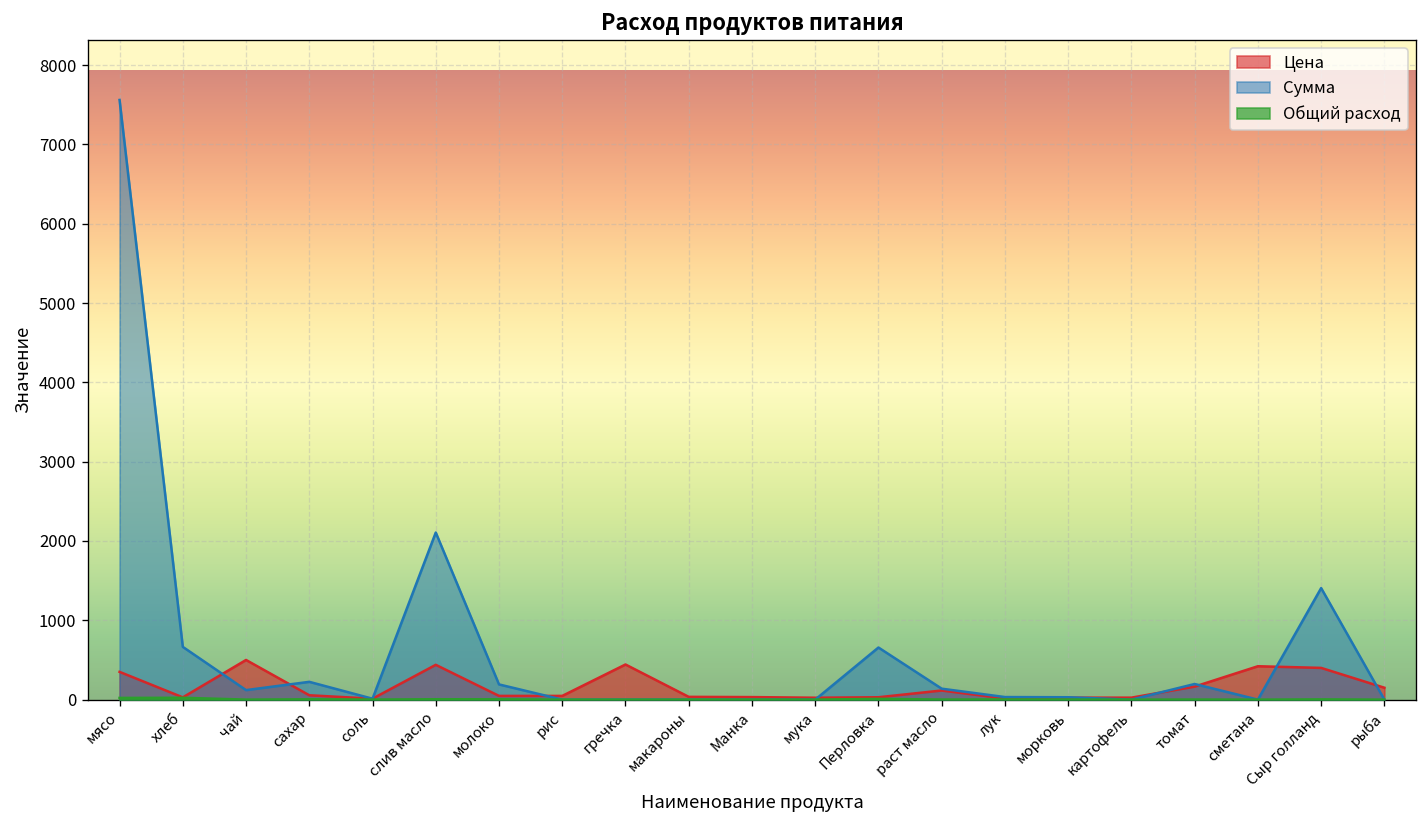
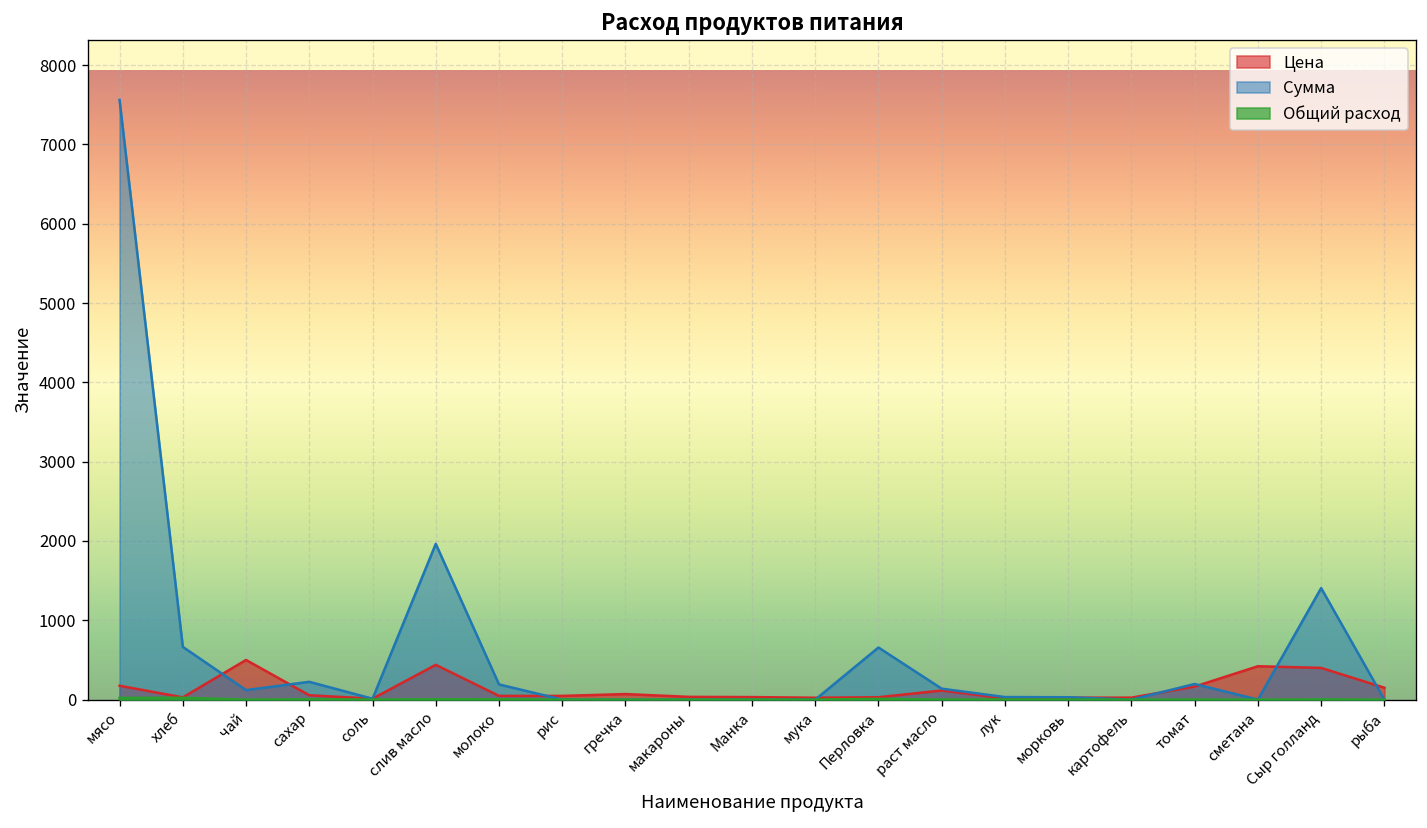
Цена, мясо: 400 -> 200
Сумма, слив масло: 2100 -> 2000
Цена, гречка: 400 -> 100
